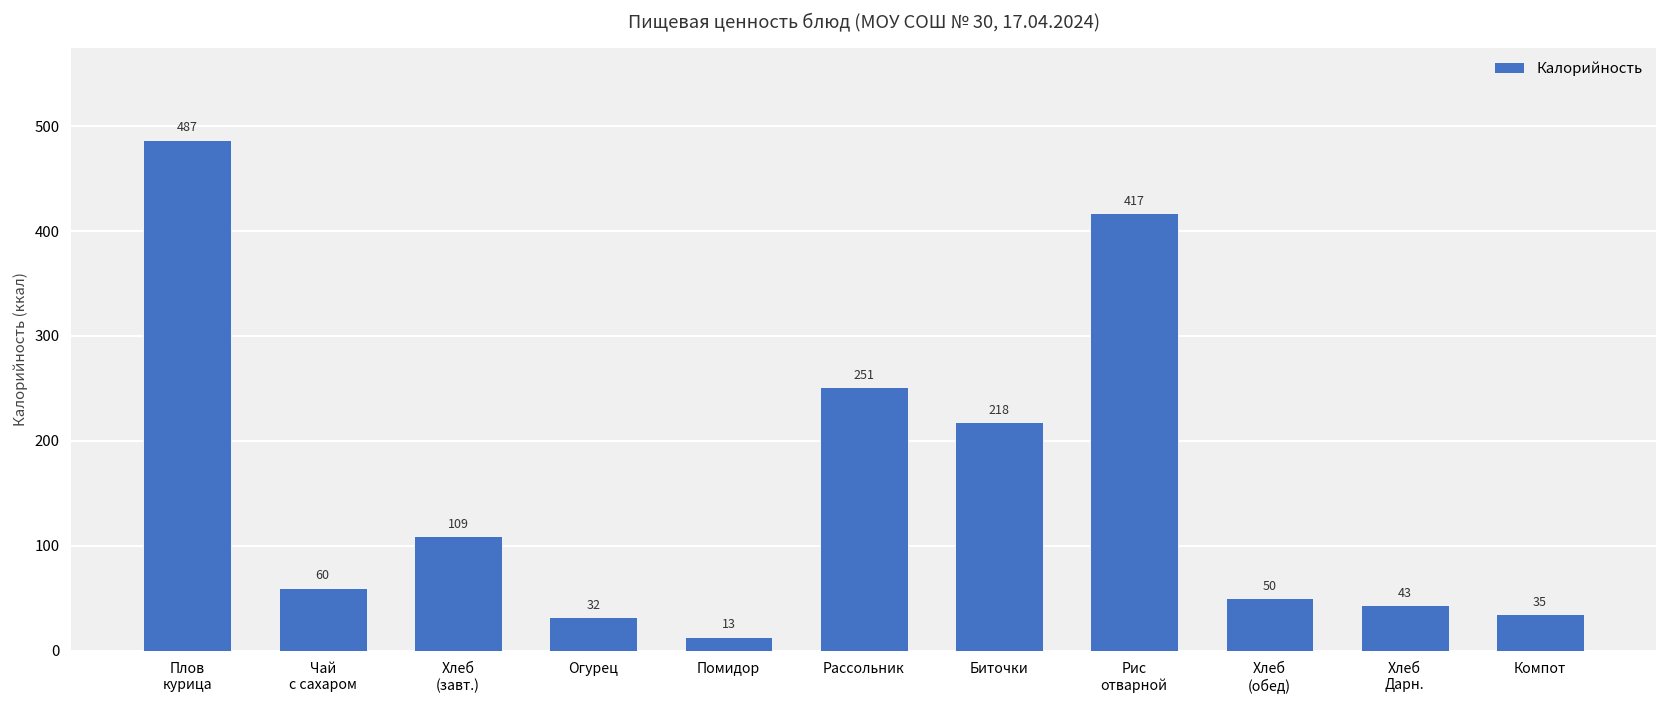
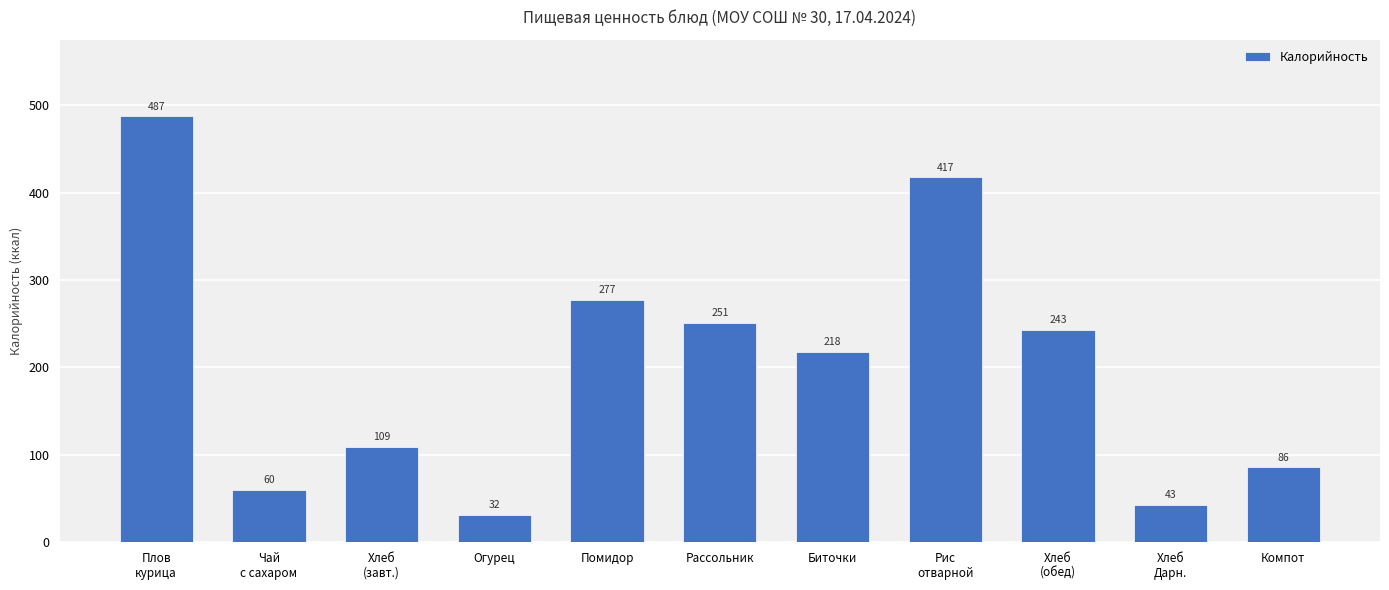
Помидор: 13 -> 277
Хлеб (обед): 50 -> 243
Компот: 35 -> 86
